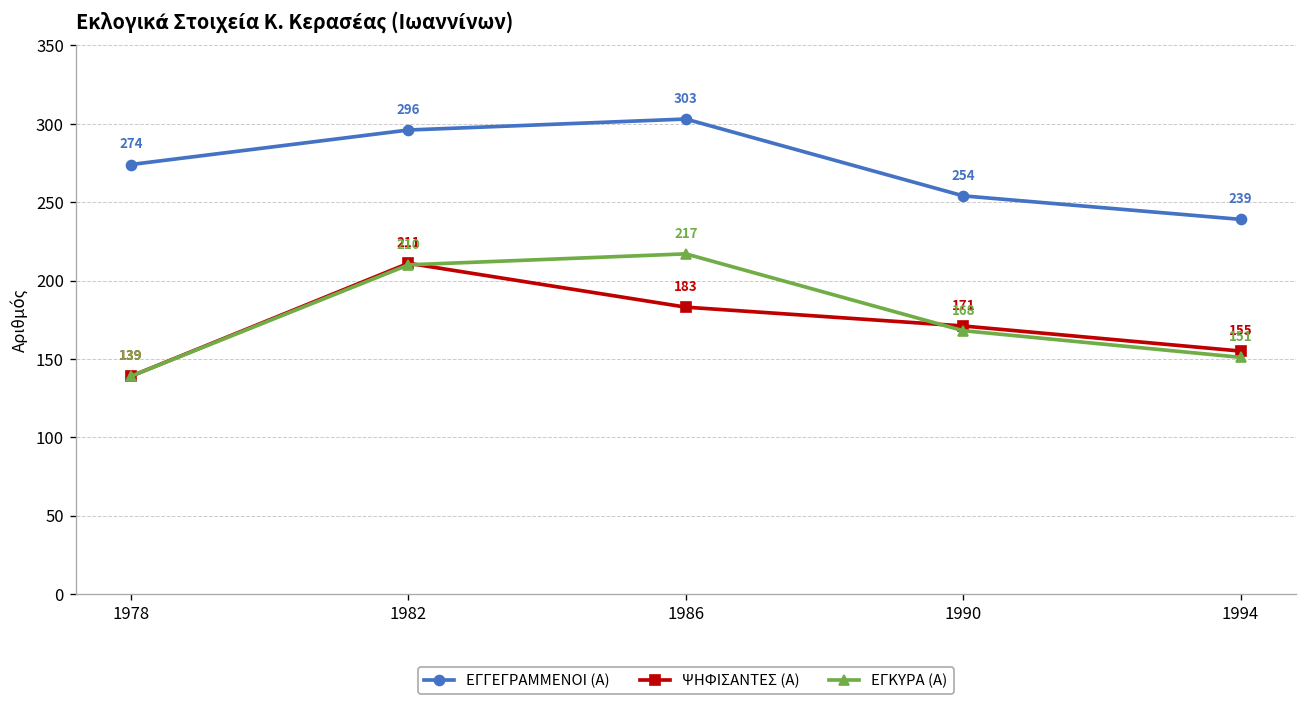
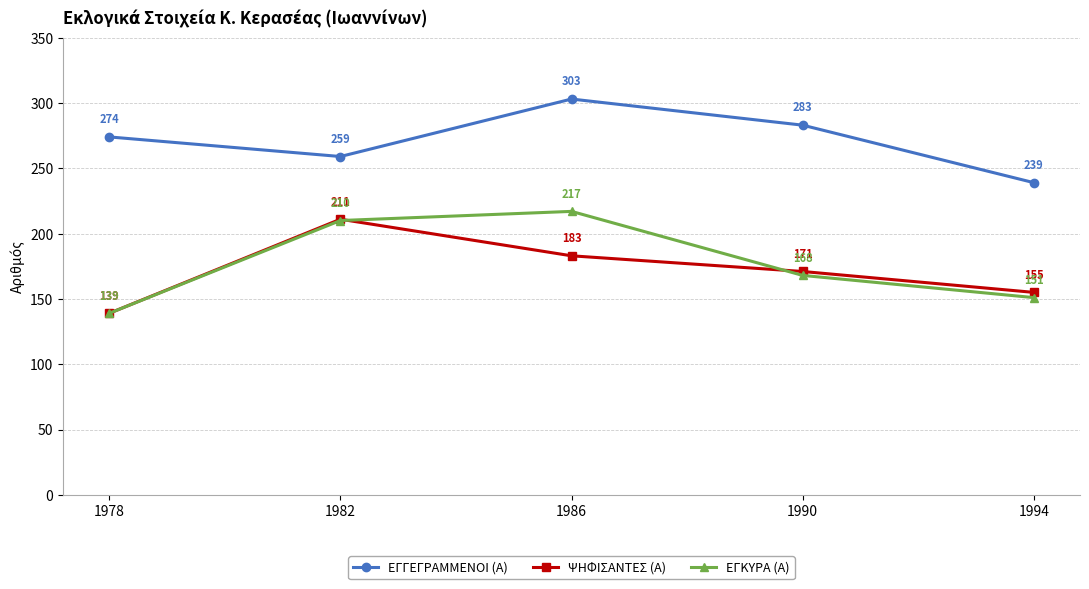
ΕΓΓΕΓΡΑΜΜΕΝΟΙ (Α), 1982: 296 -> 259
ΕΓΓΕΓΡΑΜΜΕΝΟΙ (Α), 1990: 254 -> 283
